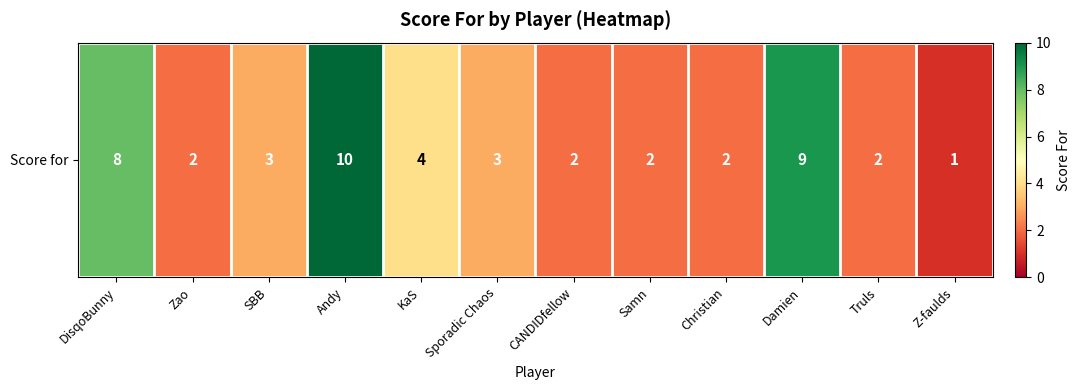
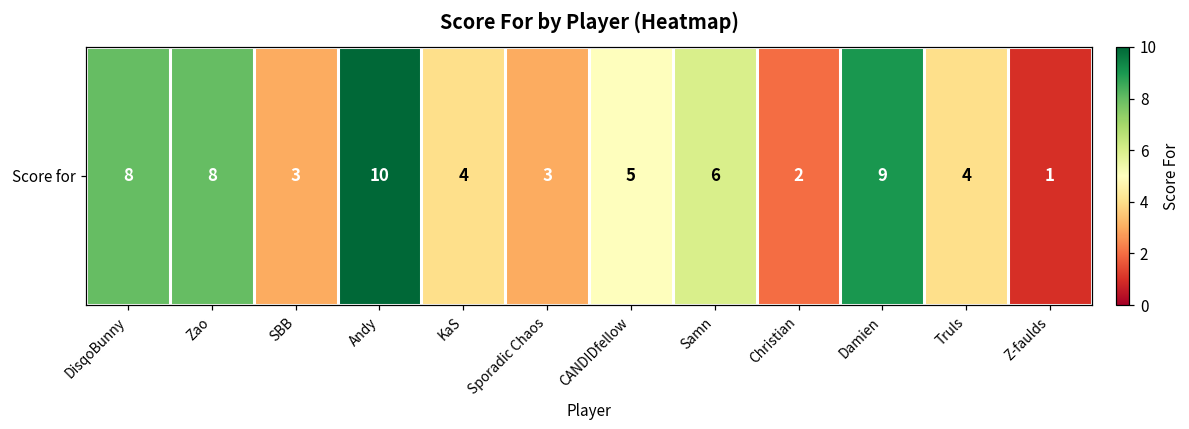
Score for, Zao: 2 -> 8
Score for, CANDIDfellow: 2 -> 5
Score for, Samn: 2 -> 6
Score for, Truls: 2 -> 4
